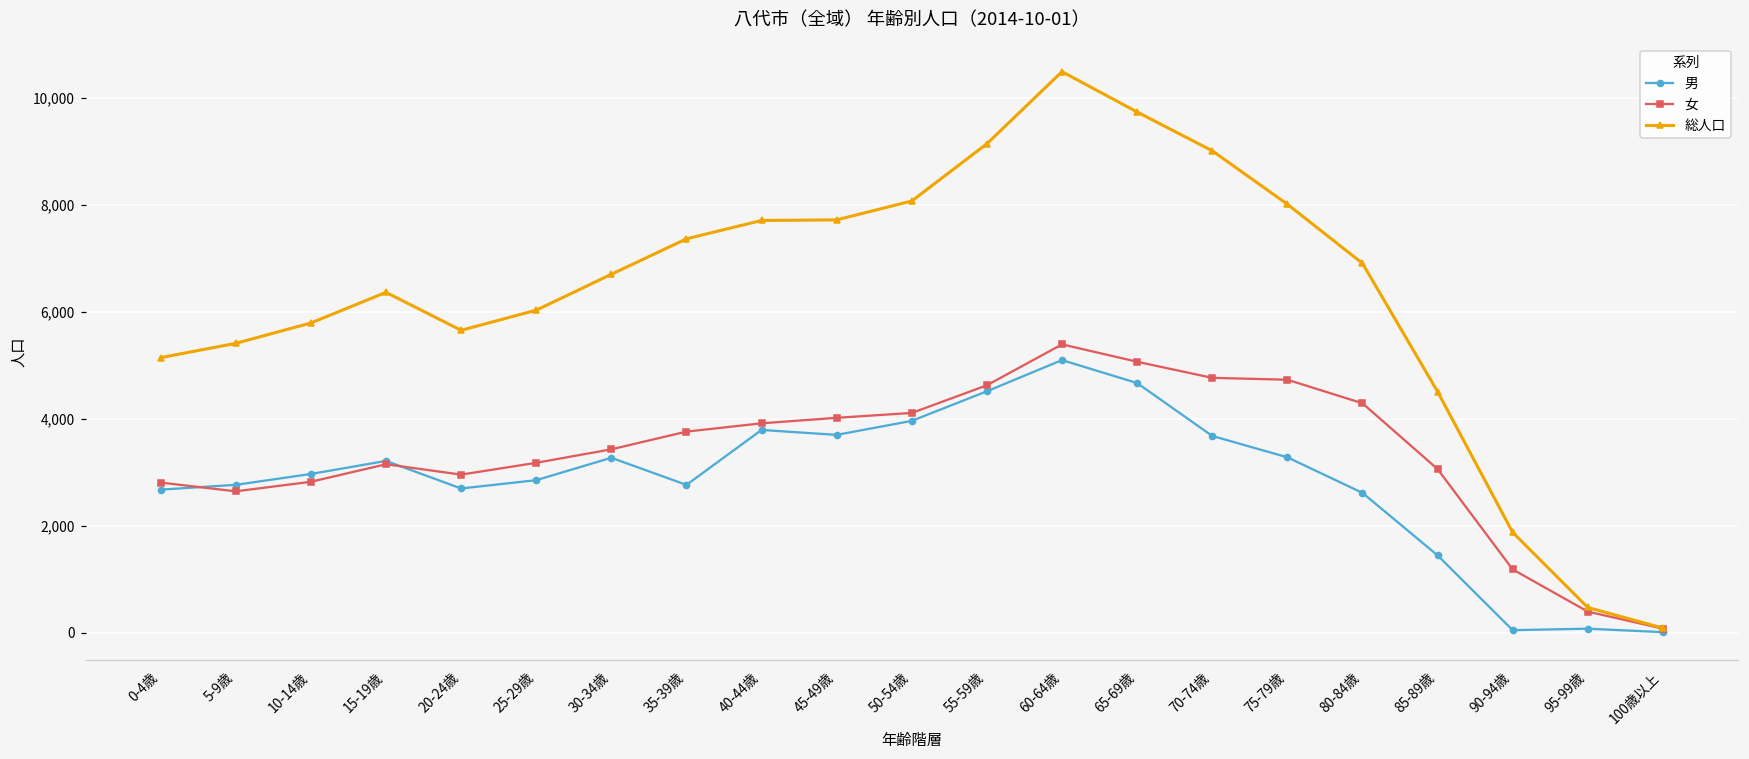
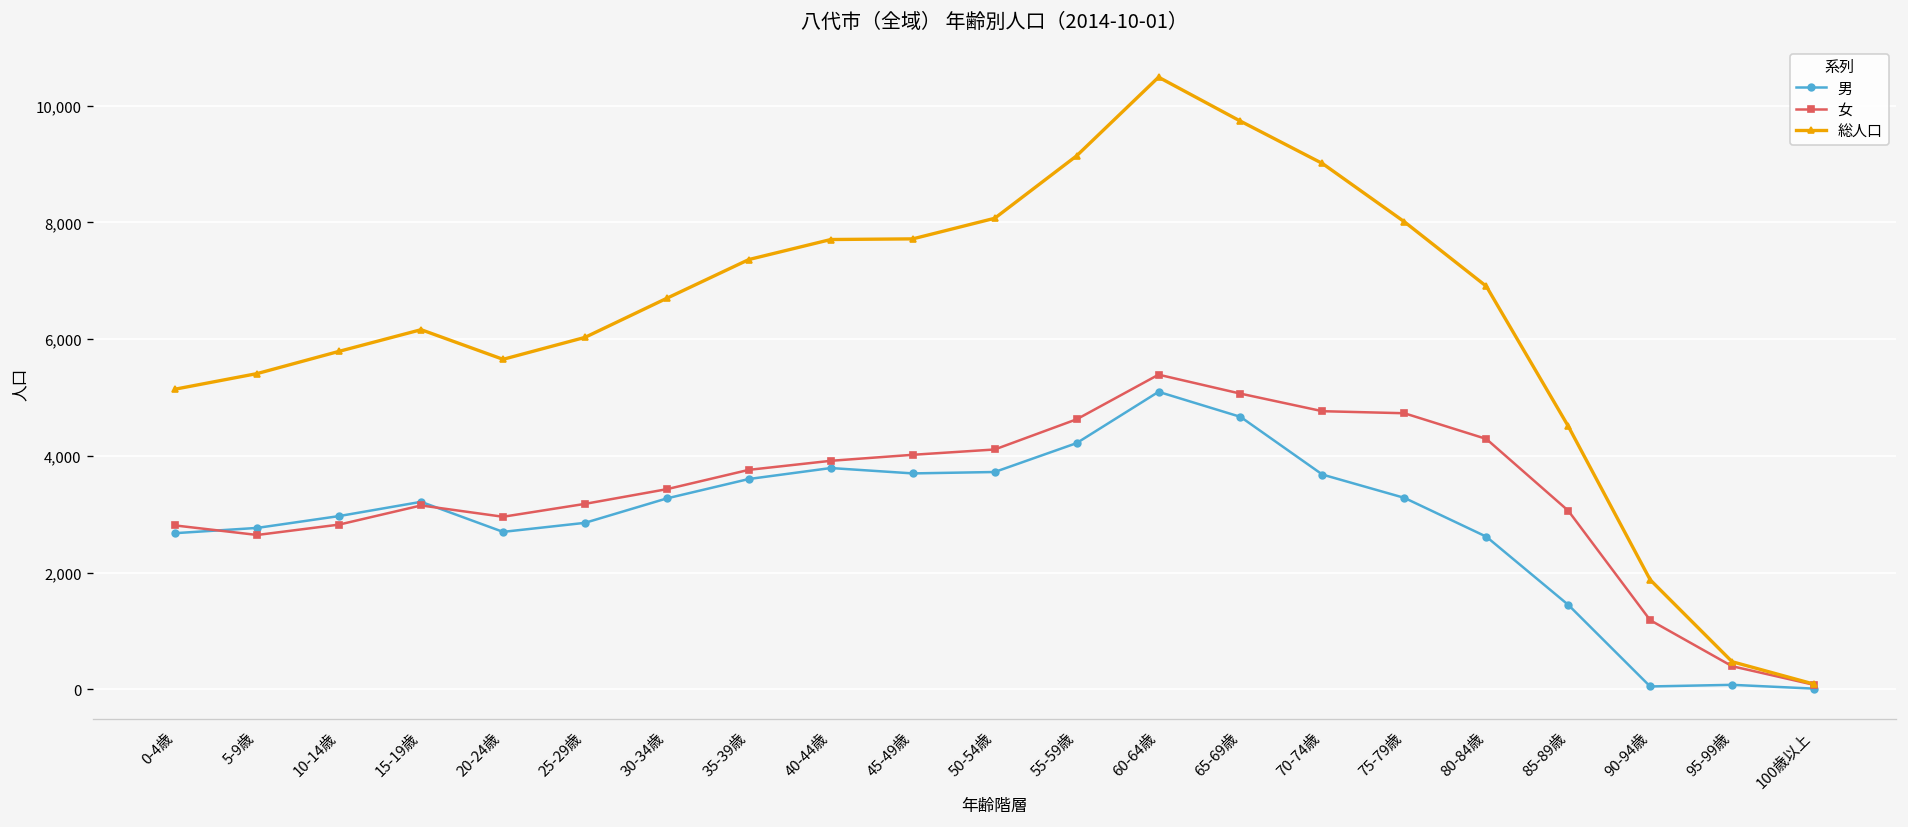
総人口, 15-19歳: 6,400 -> 6,200
男, 35-39歳: 2,800 -> 3,600
男, 50-54歳: 4,000 -> 3,700
男, 55-59歳: 4,500 -> 4,200
